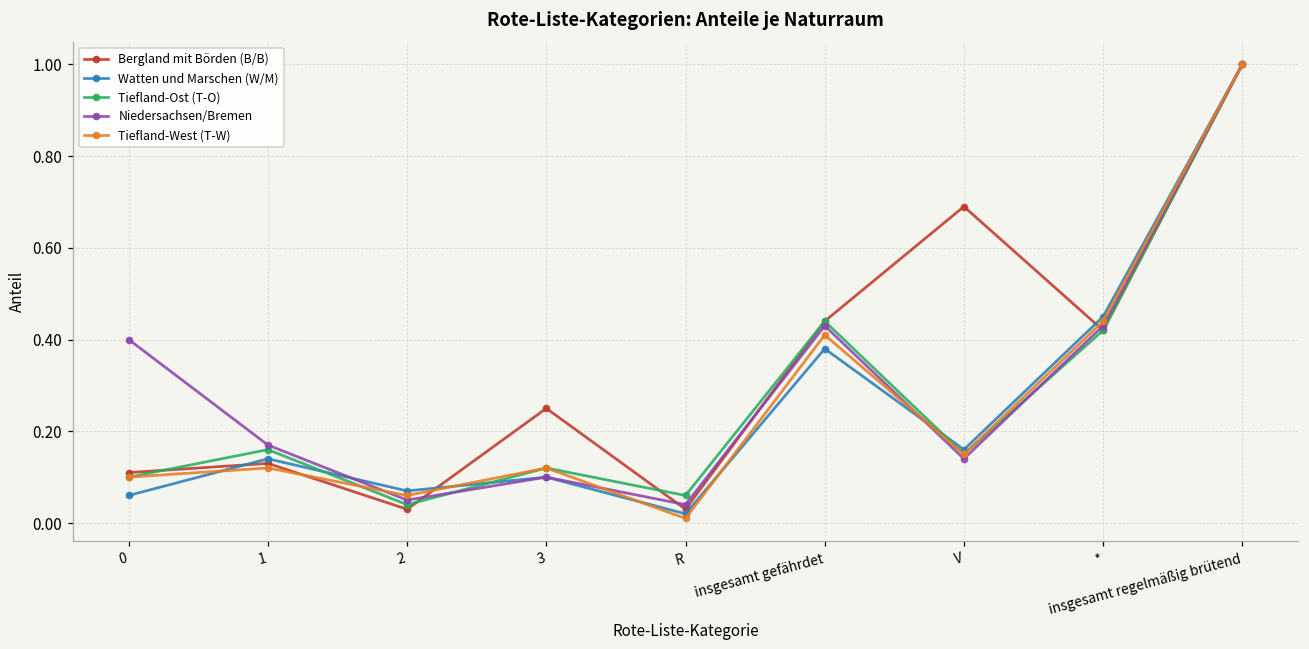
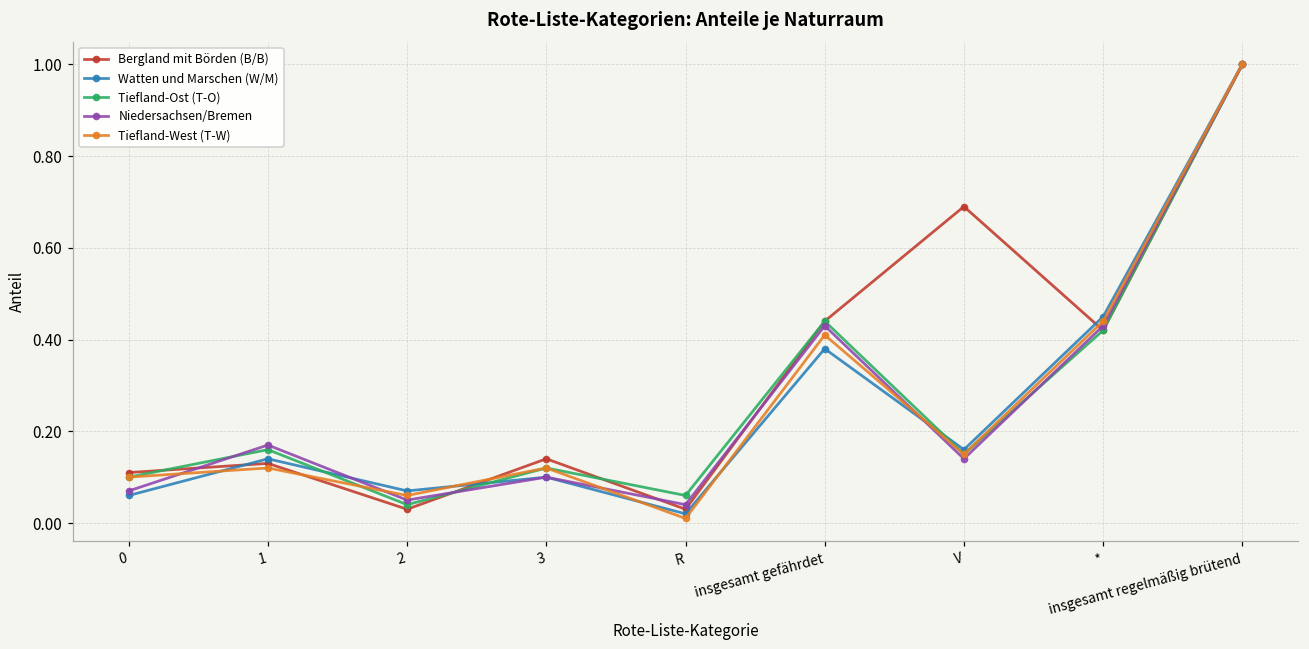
Niedersachsen/Bremen, 0: 0.40 -> 0.07
Bergland mit Börden (B/B), 3: 0.25 -> 0.14
